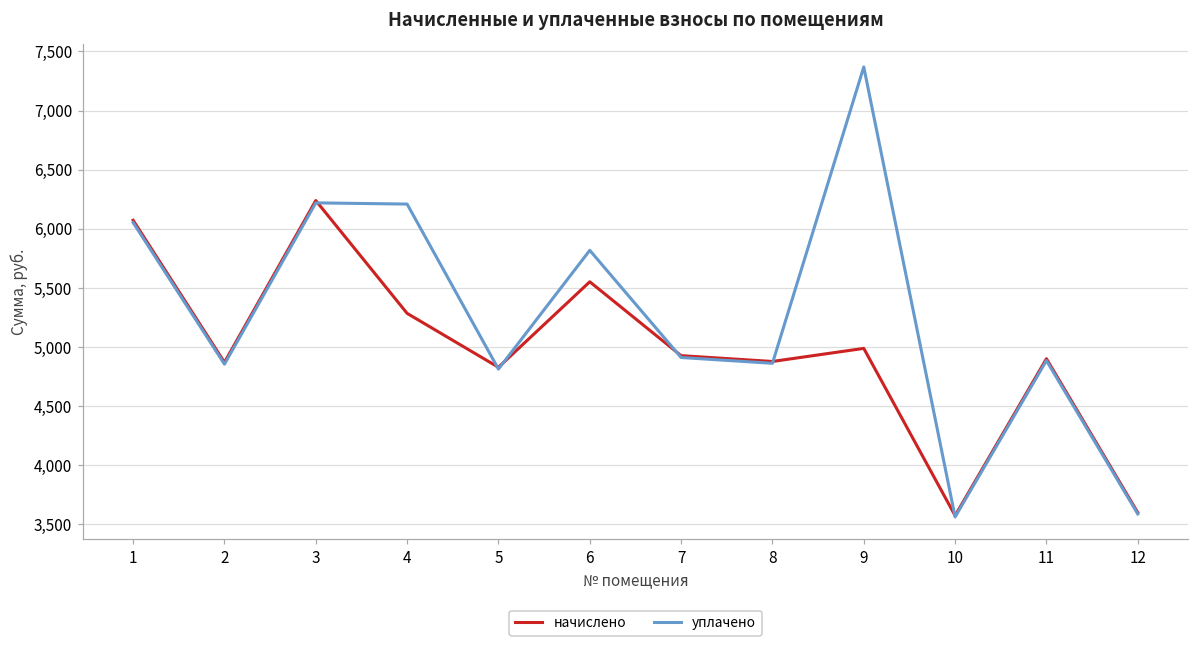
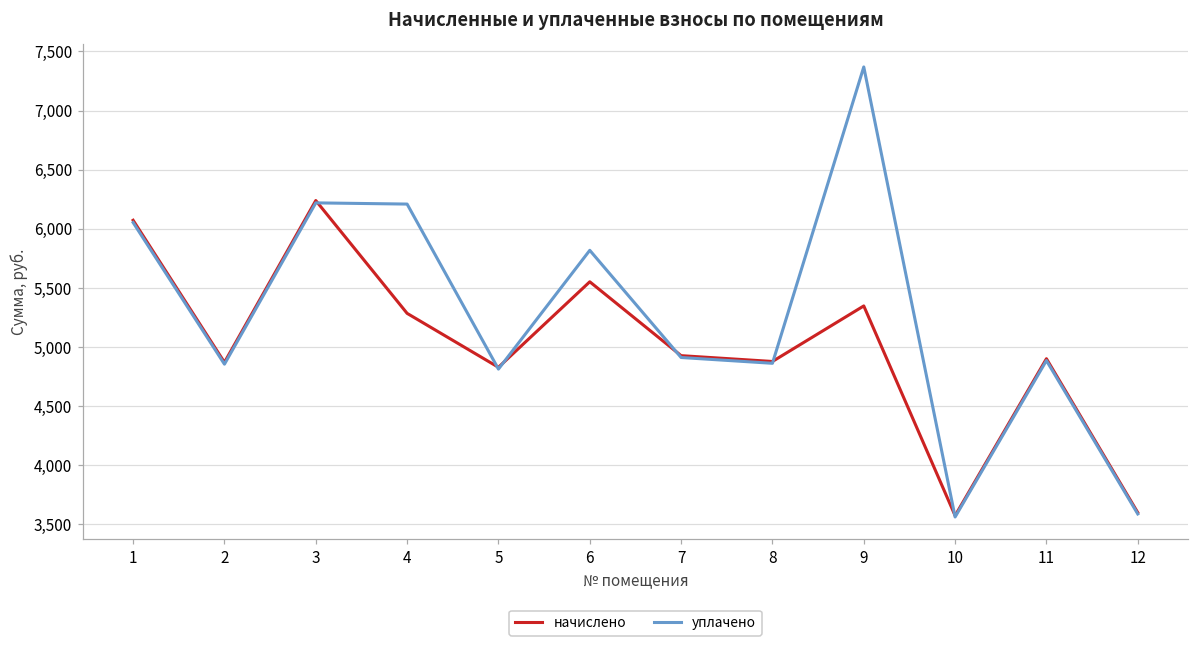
начислено, 9: 4,990 -> 5,350
